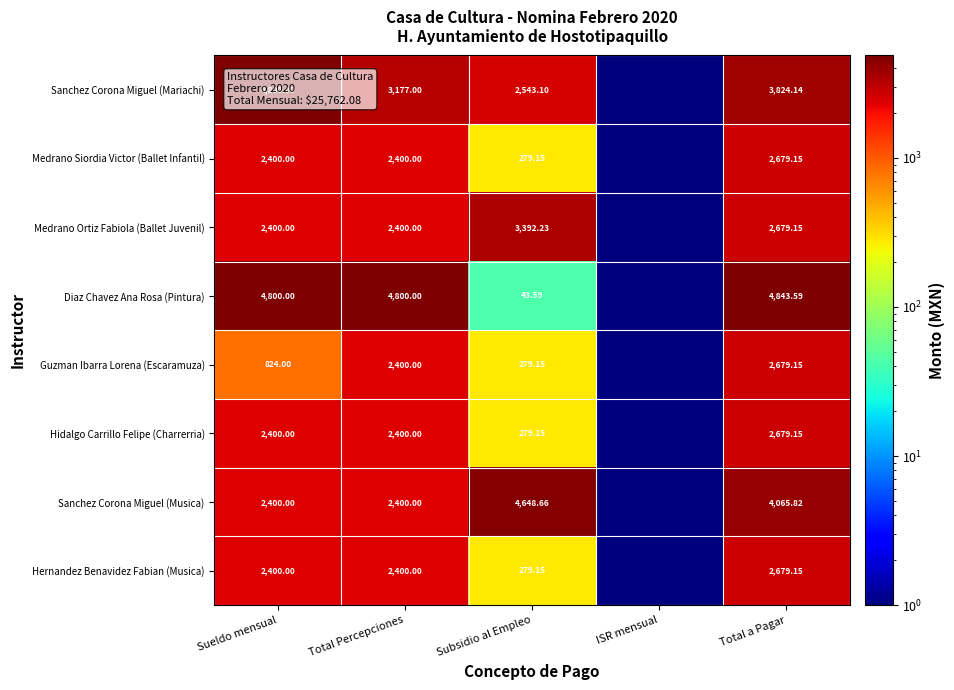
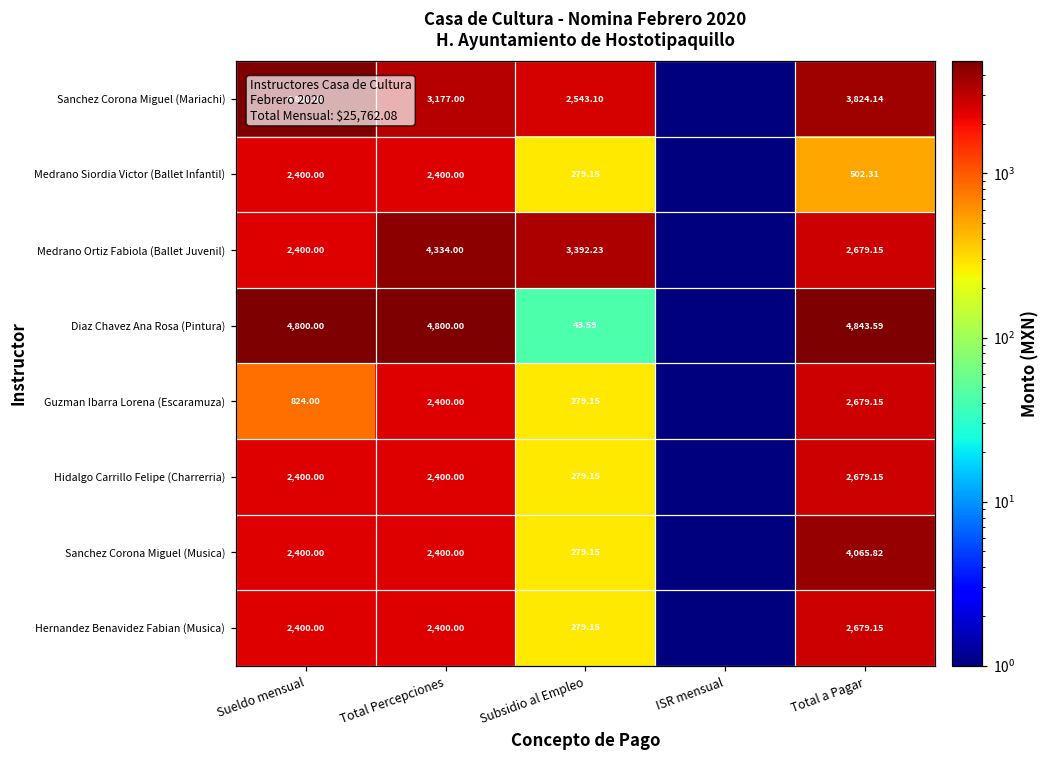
Medrano Siordia Victor (Ballet Infantil), Total a Pagar: 2,679.15 -> 502.31
Medrano Ortiz Fabiola (Ballet Juvenil), Total Percepciones: 2,400.00 -> 4,334.00
Sanchez Corona Miguel (Musica), Subsidio al Empleo: 4,648.66 -> 279.15
